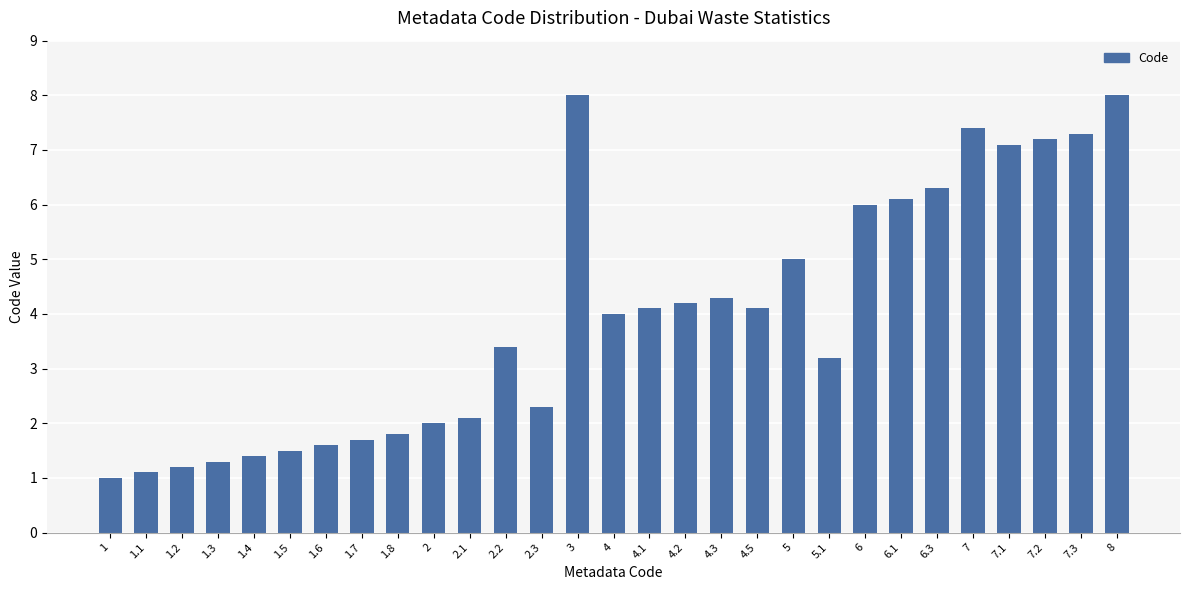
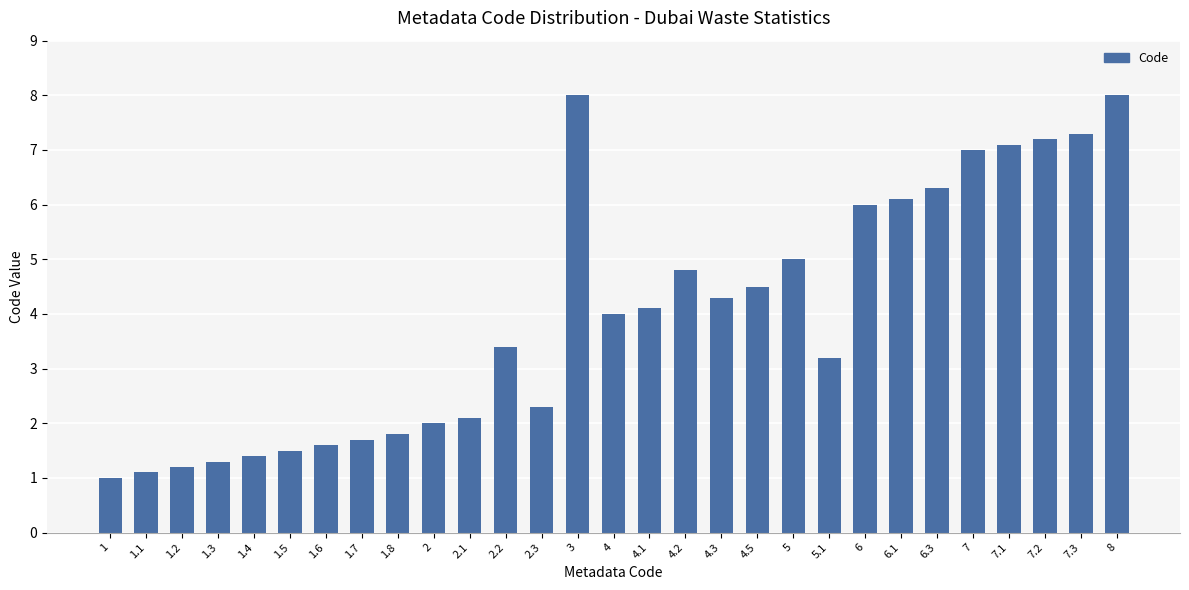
4.2: 4.2 -> 4.8
4.5: 4.1 -> 4.5
7: 7.4 -> 7.0
